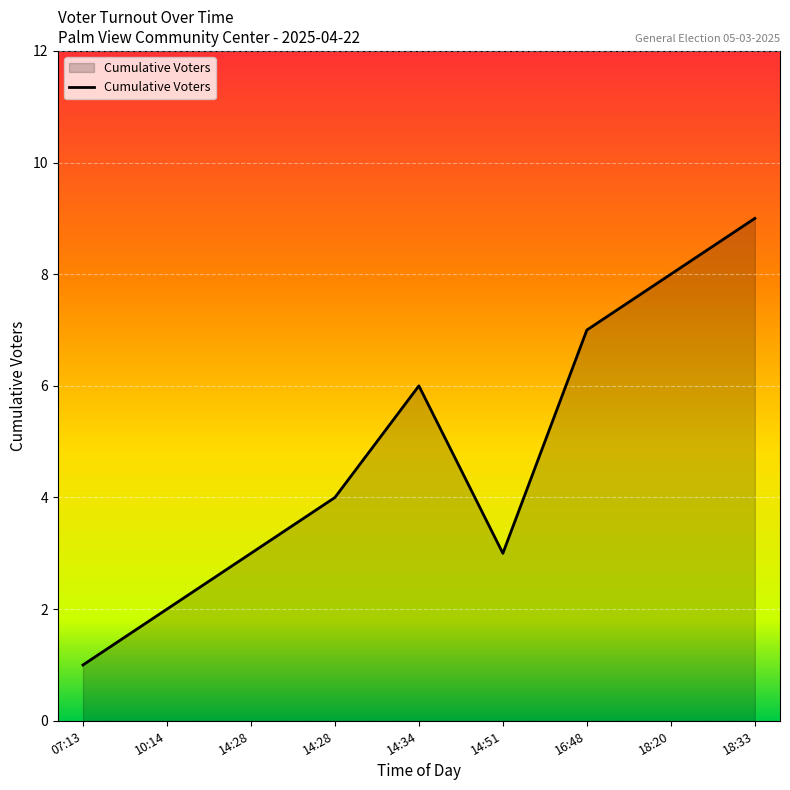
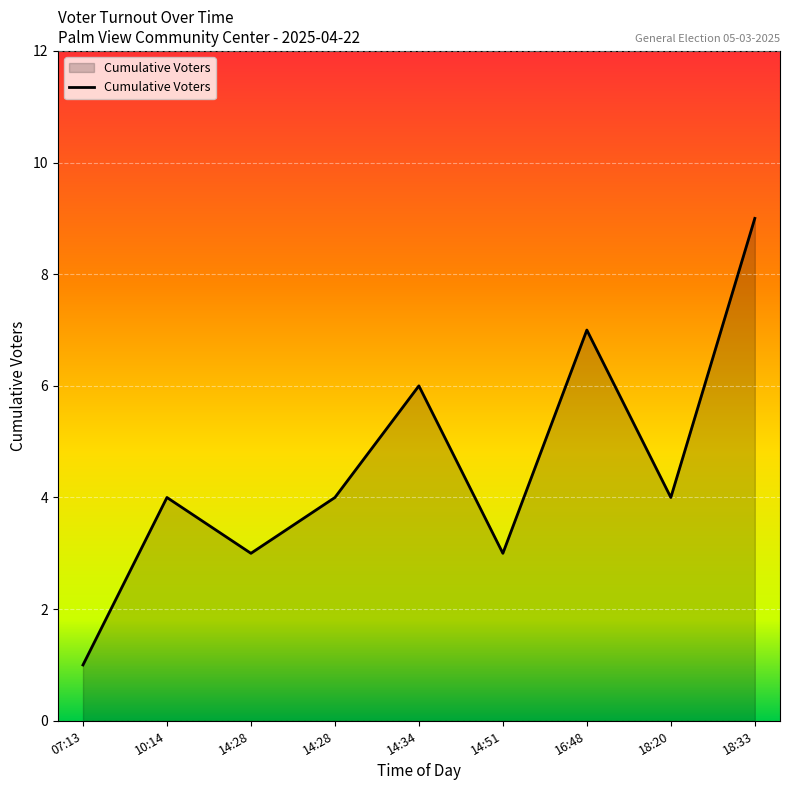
10:14: 2 -> 4
18:20: 8 -> 4
